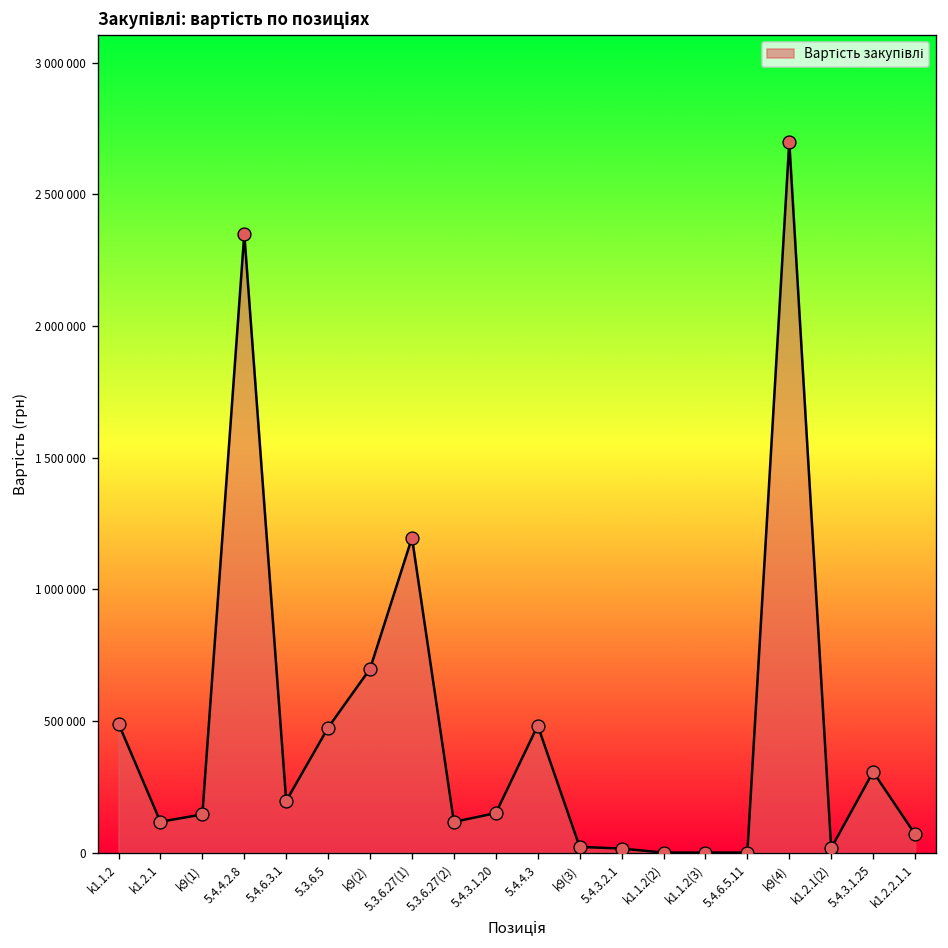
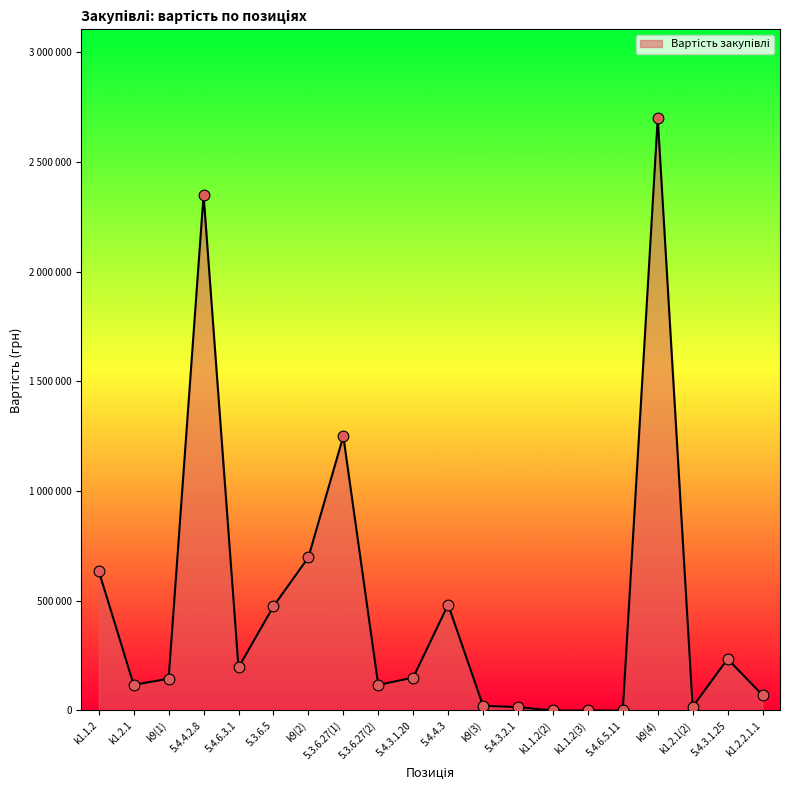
k1.1.2: 490000 -> 640000
5.3.6.27(1): 1200000 -> 1250000
5.4.3.1.25: 310000 -> 240000
